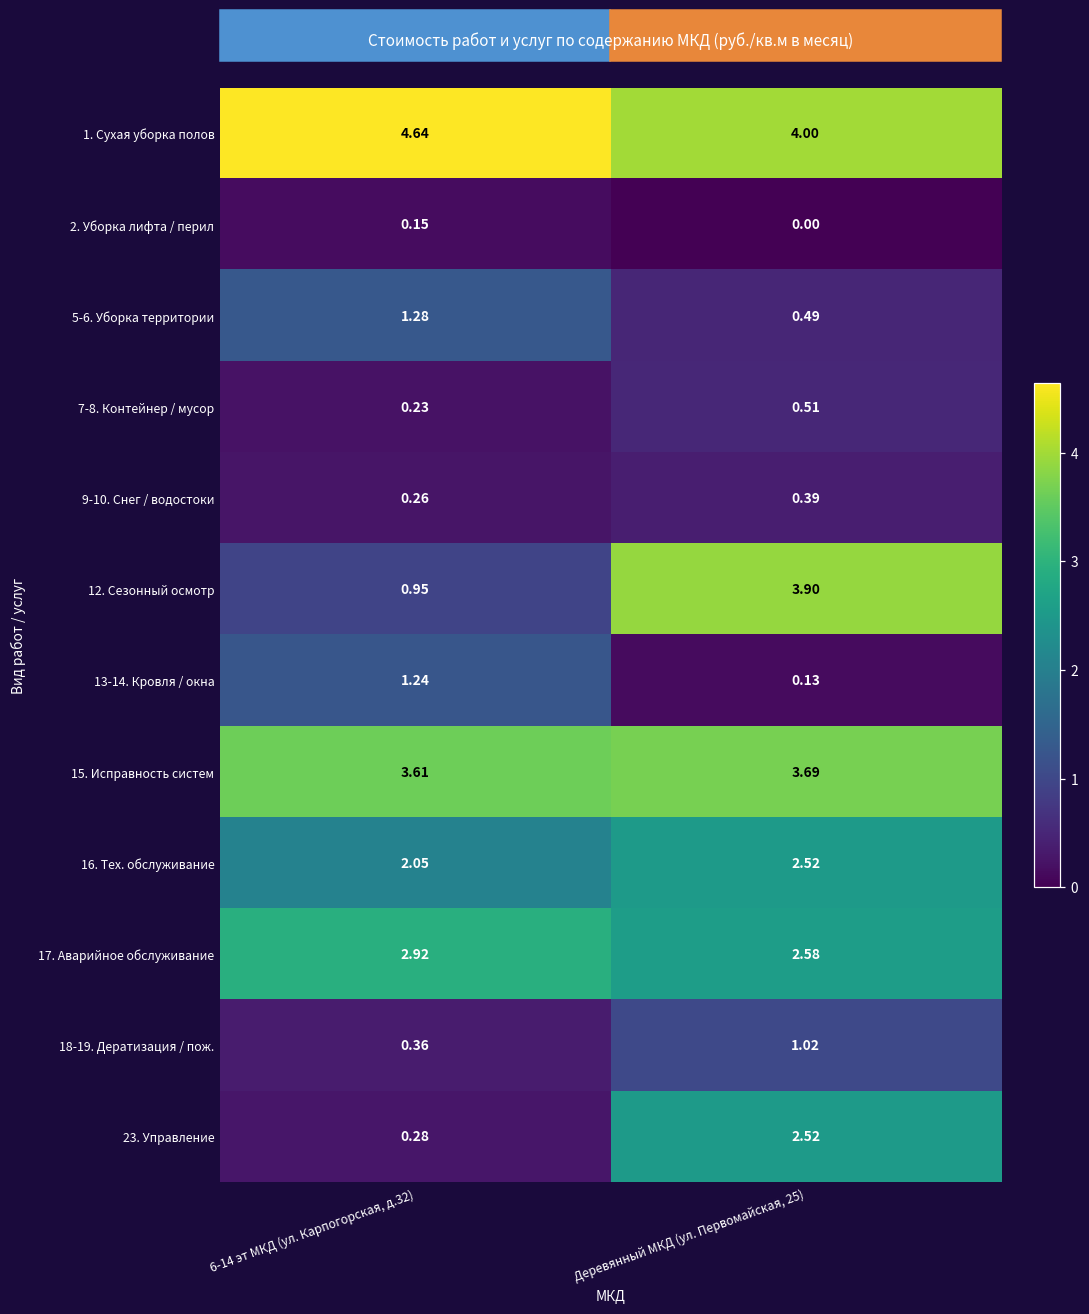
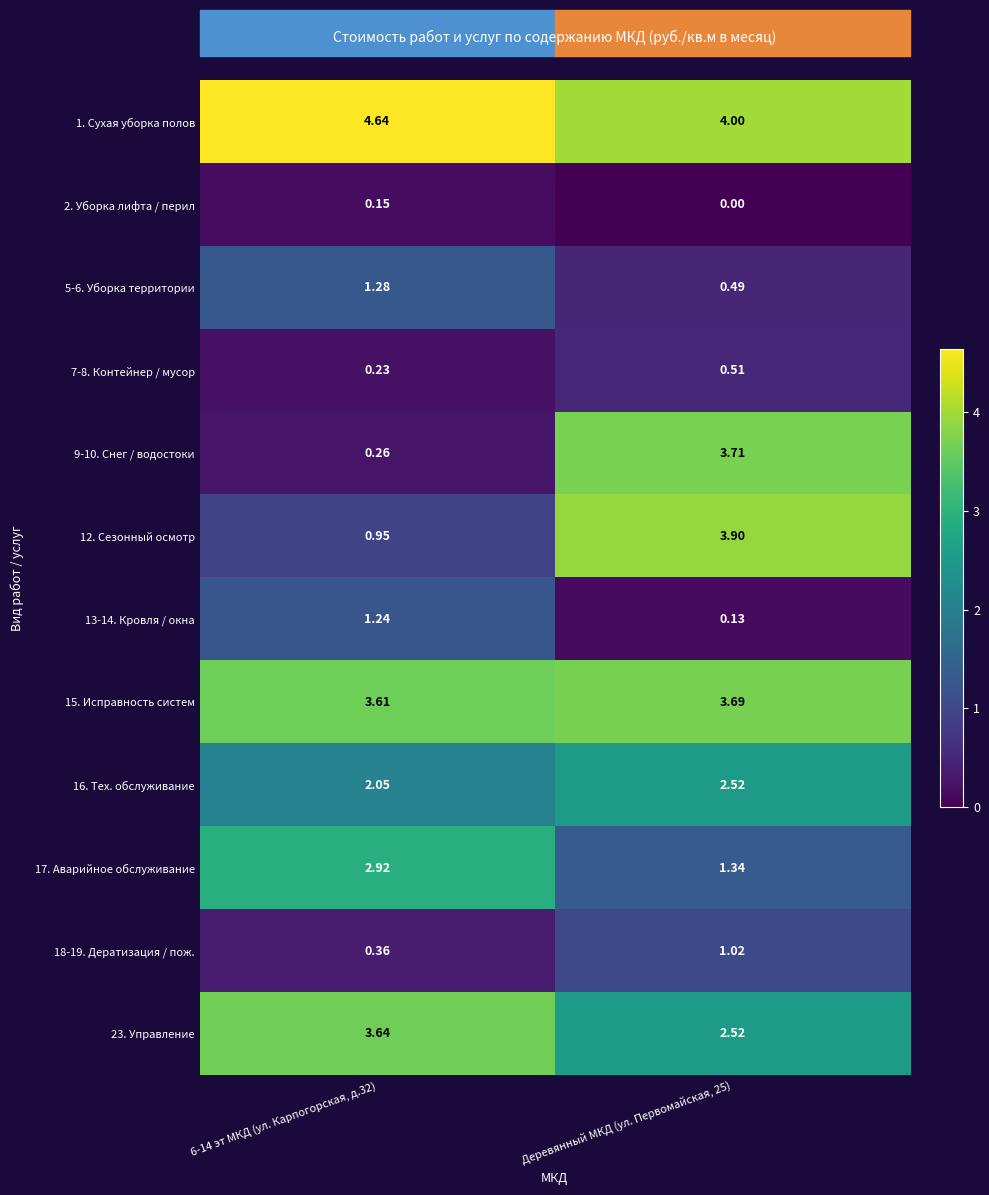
9-10. Снег / водостоки, Деревянный МКД (ул. Первомайская, 25): 0.39 -> 3.71
17. Аварийное обслуживание, Деревянный МКД (ул. Первомайская, 25): 2.58 -> 1.34
23. Управление, 6-14 эт МКД (ул. Карпогорская, д.32): 0.28 -> 3.64
